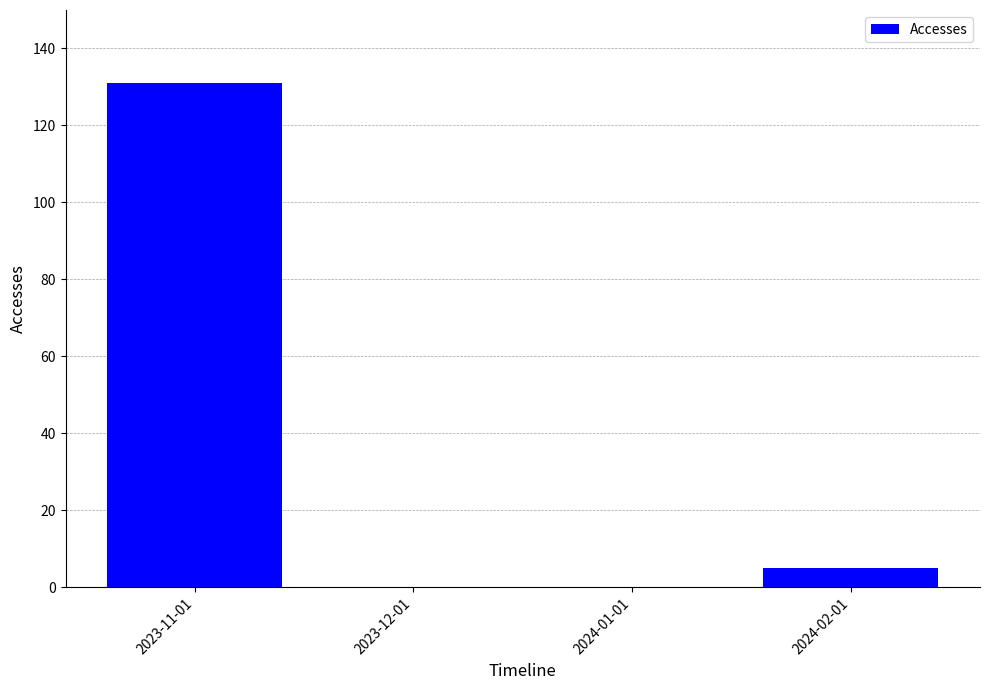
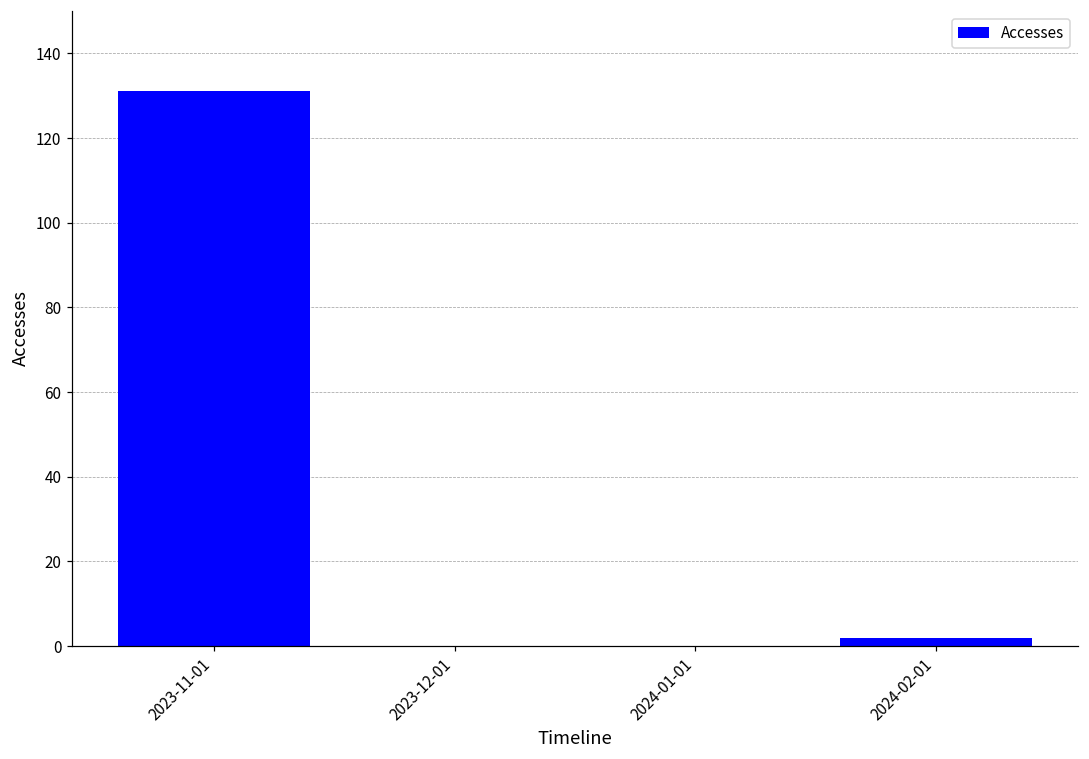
2024-02-01: 5 -> 2
